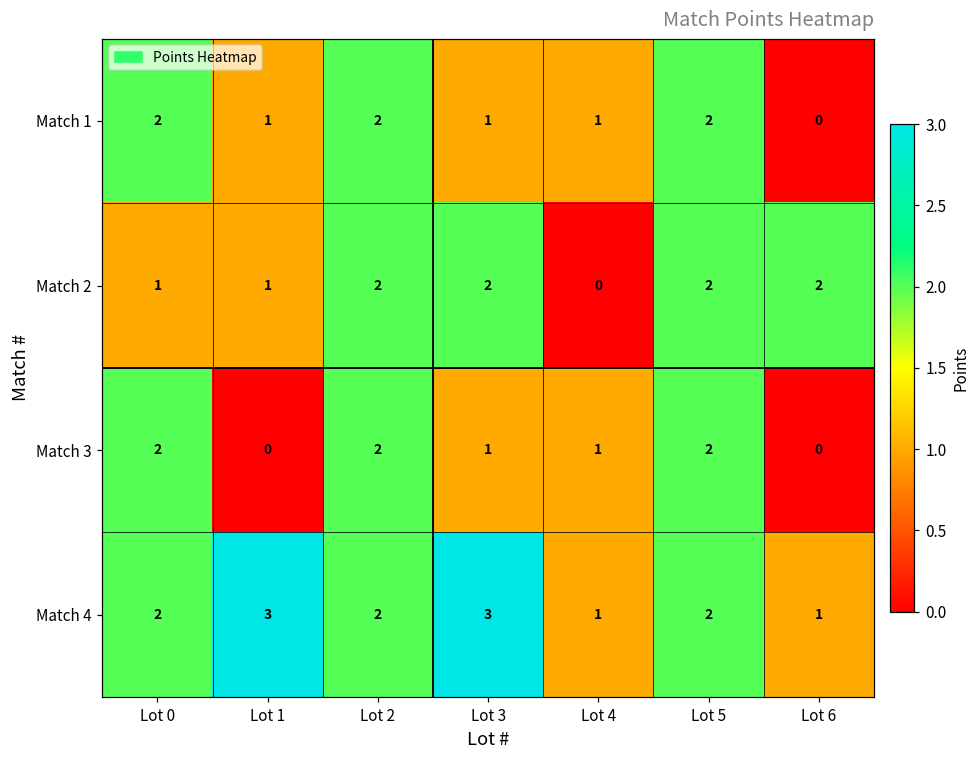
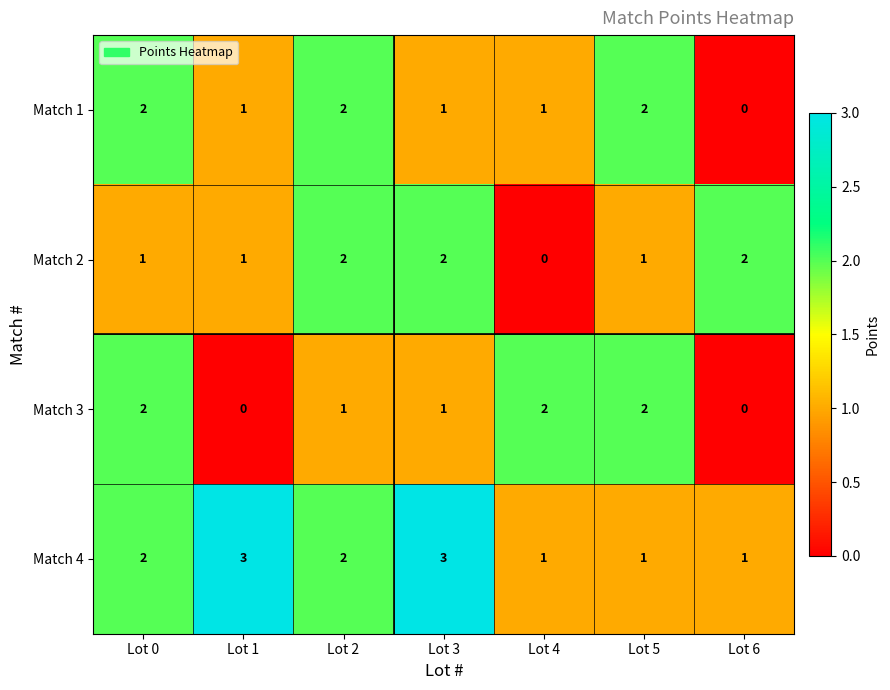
Match 2, Lot 5: 2 -> 1
Match 3, Lot 2: 2 -> 1
Match 3, Lot 4: 1 -> 2
Match 4, Lot 5: 2 -> 1
